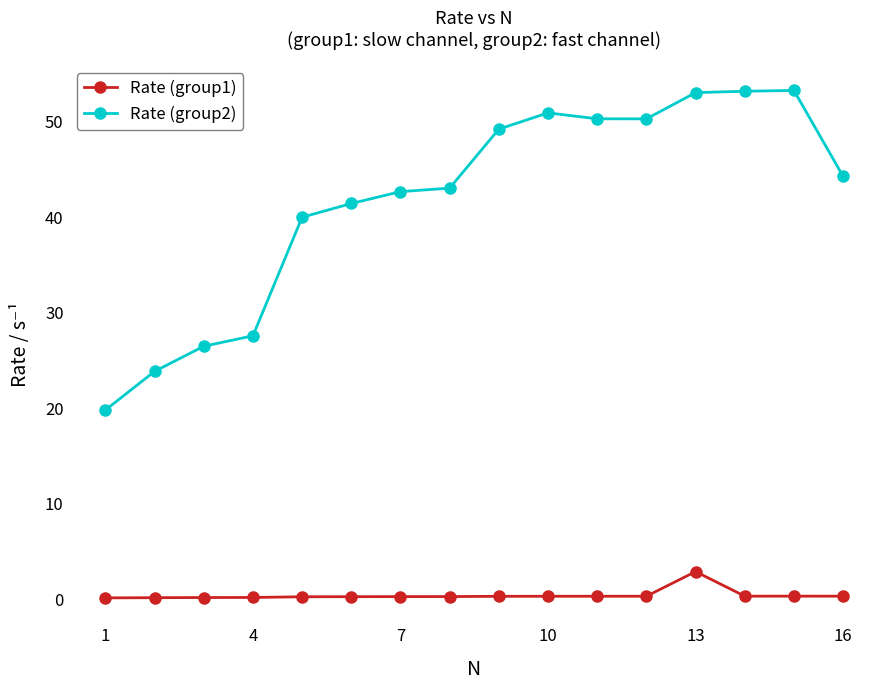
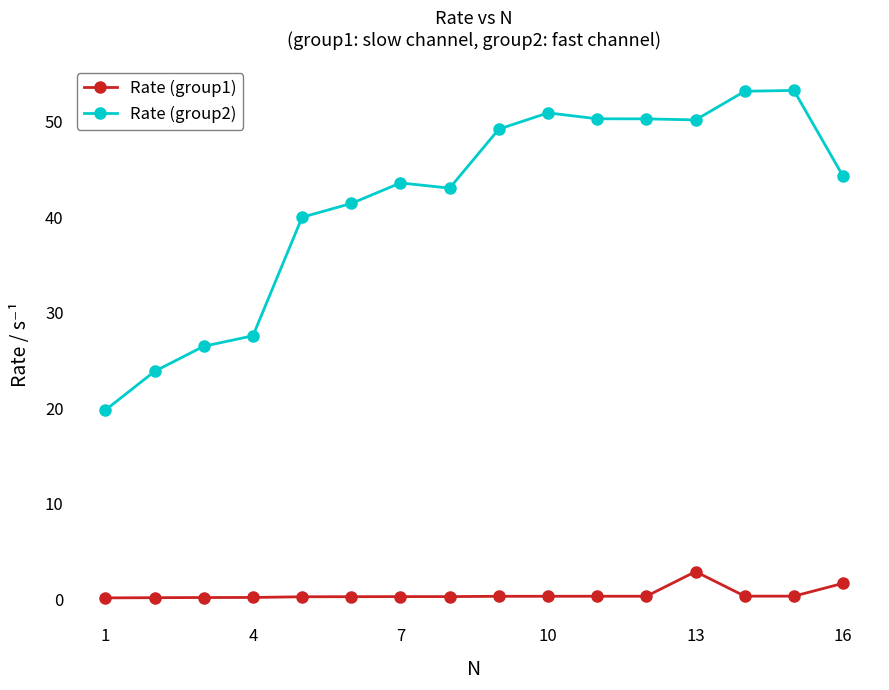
Rate (group2), 7: 43 -> 44
Rate (group2), 13: 53 -> 50
Rate (group1), 16: 0 -> 2
